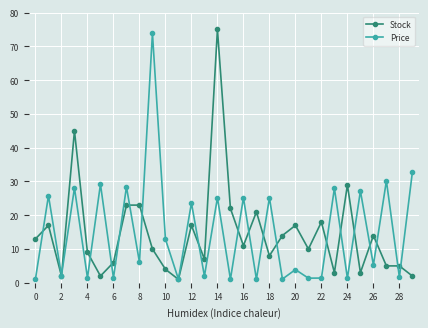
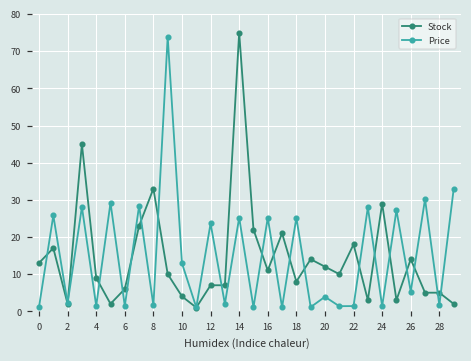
Stock, 8: 23 -> 33
Price, 8: 6 -> 2
Stock, 12: 17 -> 7
Stock, 20: 17 -> 12
